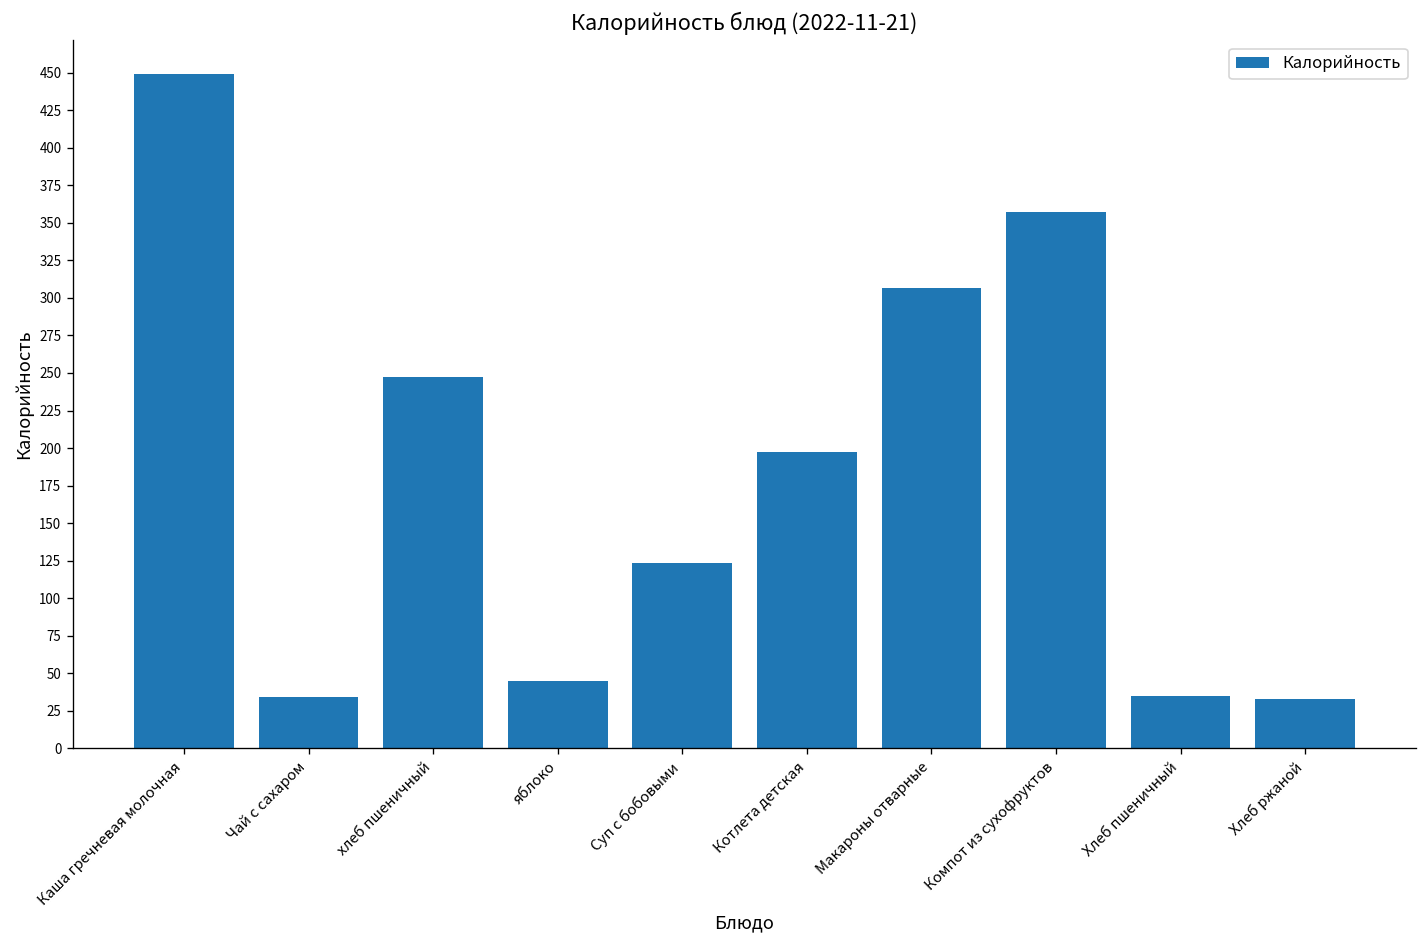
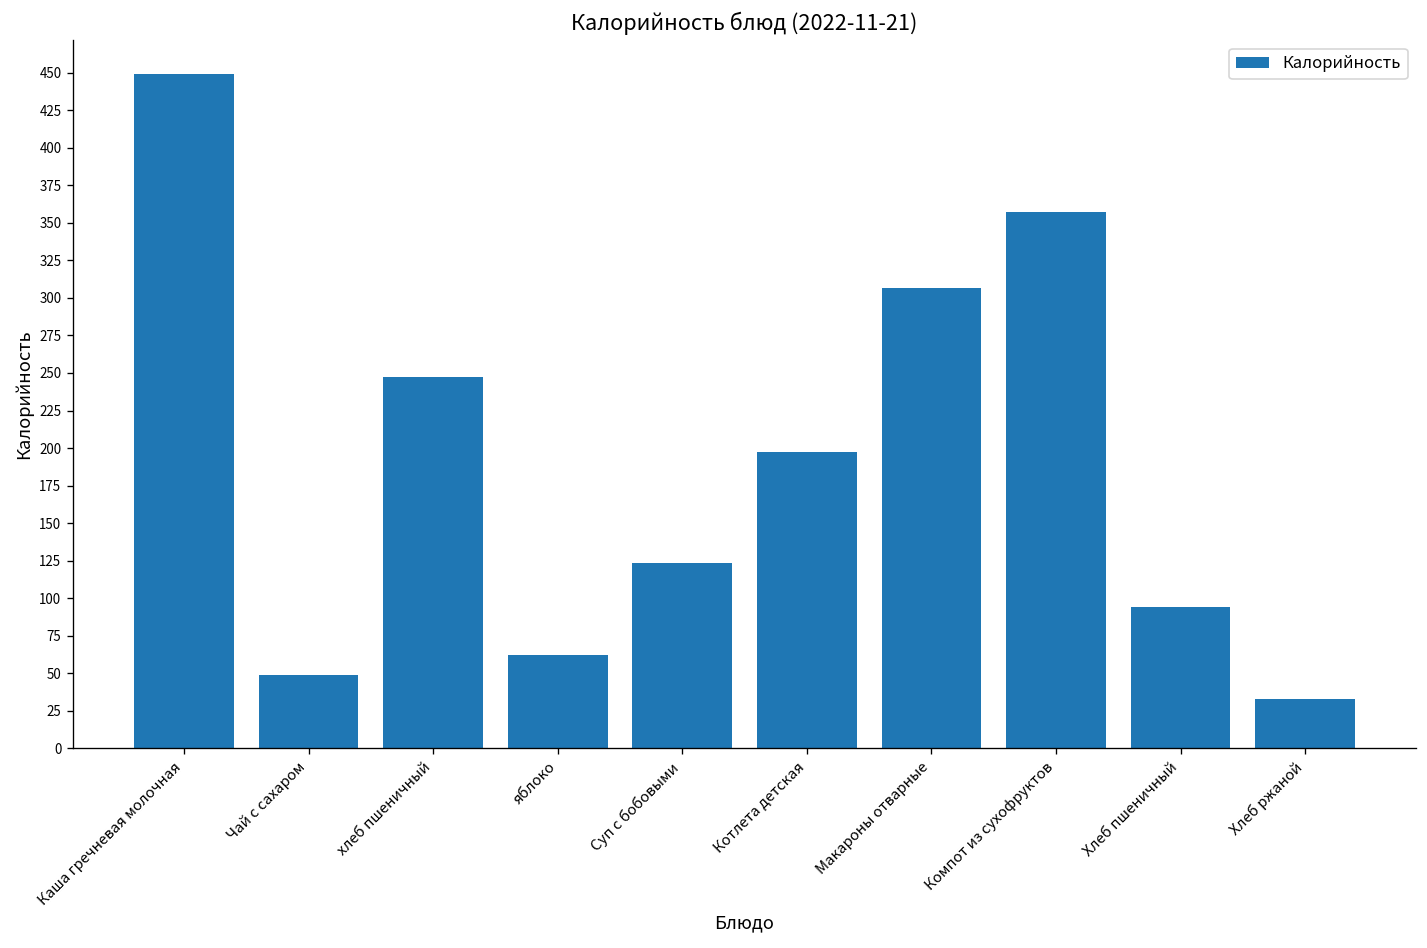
Чай с сахаром: 34 -> 49
яблоко: 45 -> 62
Хлеб пшеничный: 35 -> 94
